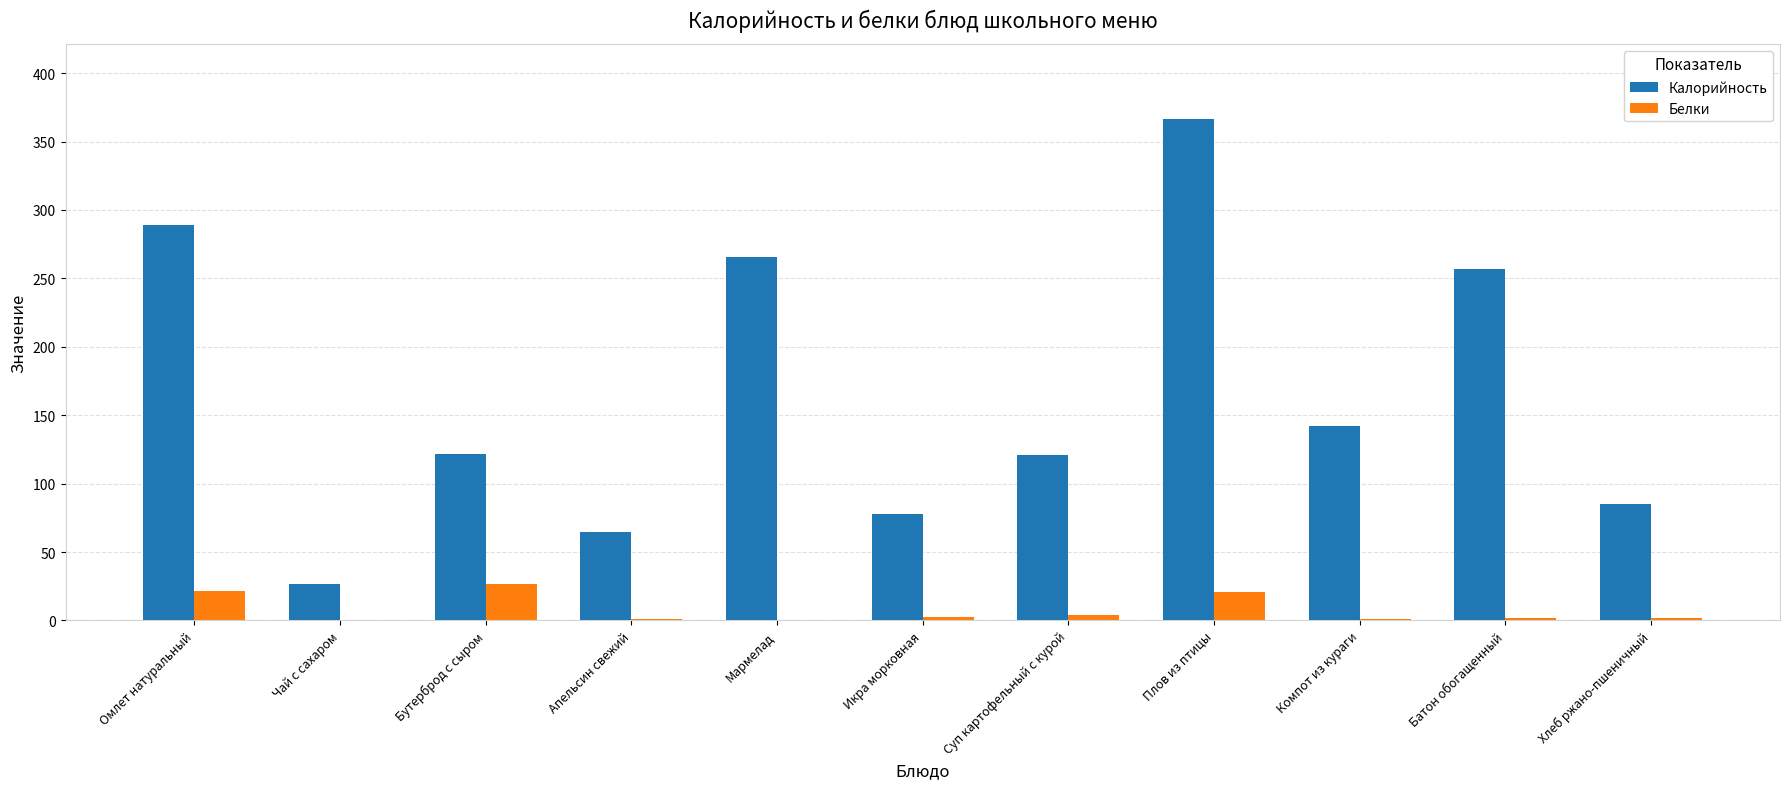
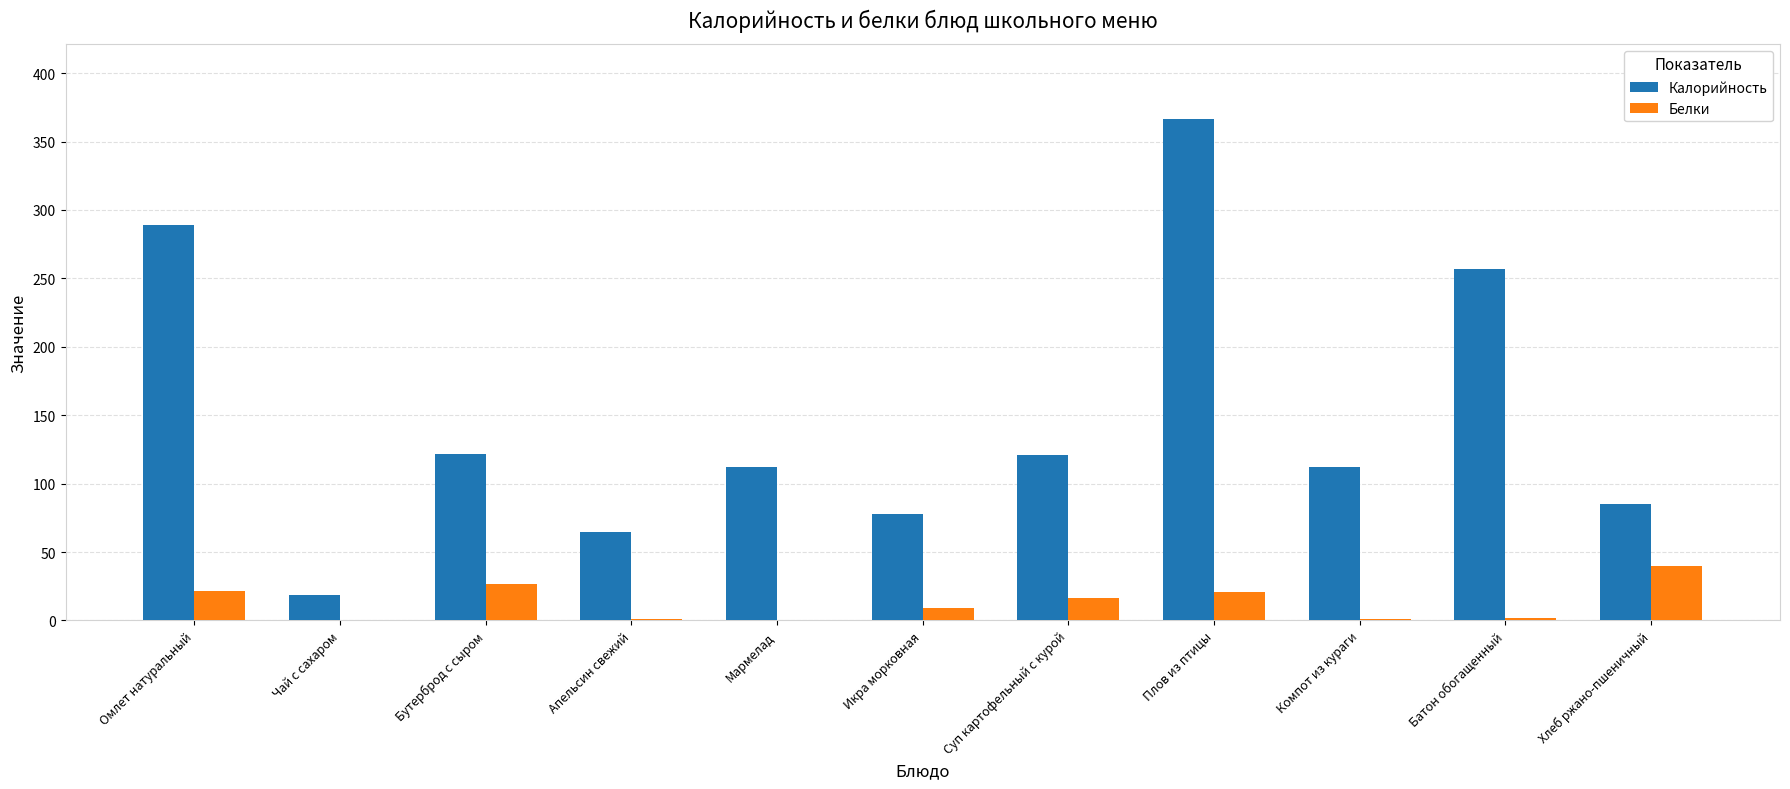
Калорийность, Чай с сахаром: 27 -> 18
Калорийность, Мармелад: 266 -> 112
Белки, Икра морковная: 3 -> 9
Белки, Суп картофельный с курой: 4 -> 16
Калорийность, Компот из кураги: 142 -> 112
Белки, Хлеб ржано-пшеничный: 2 -> 40
